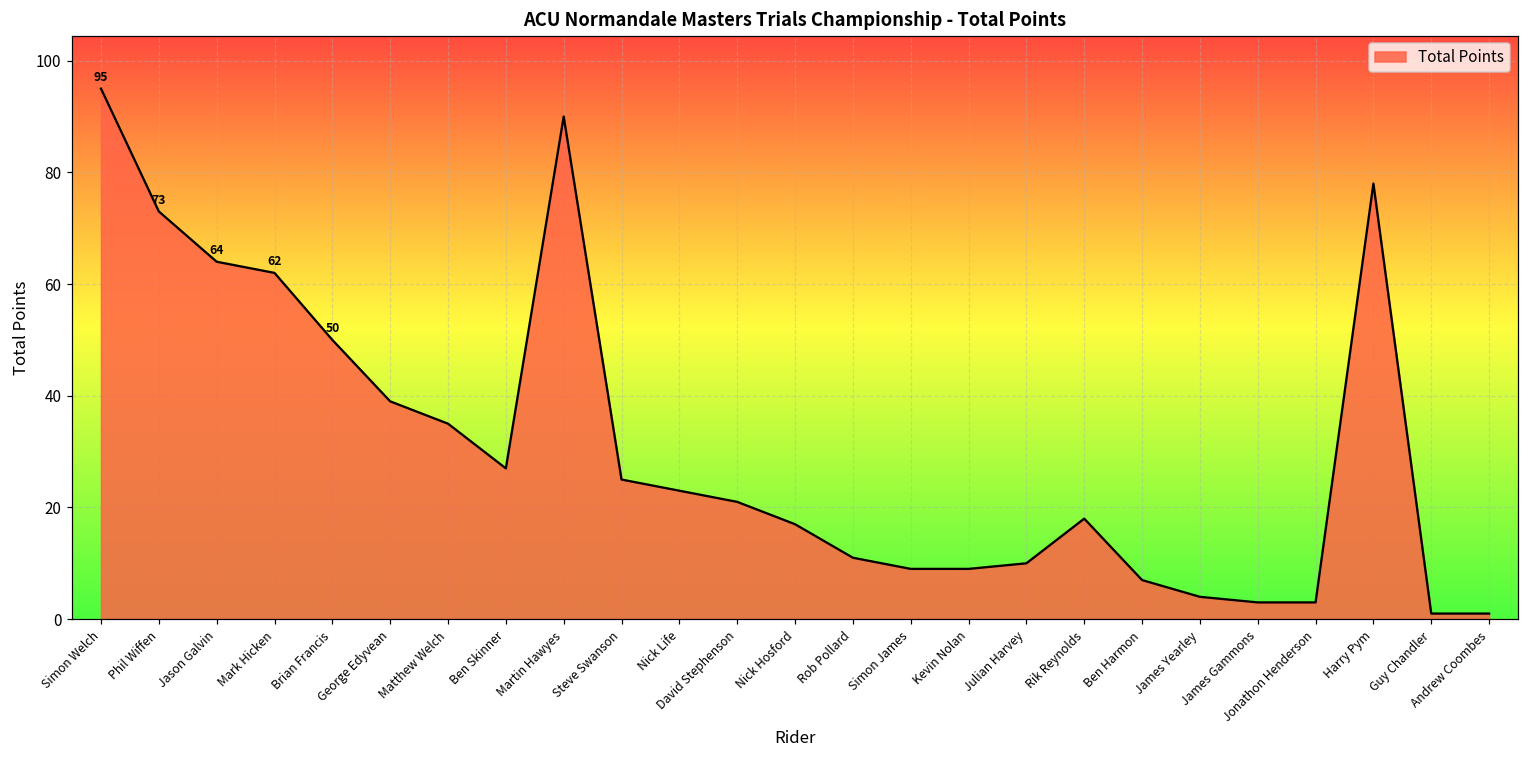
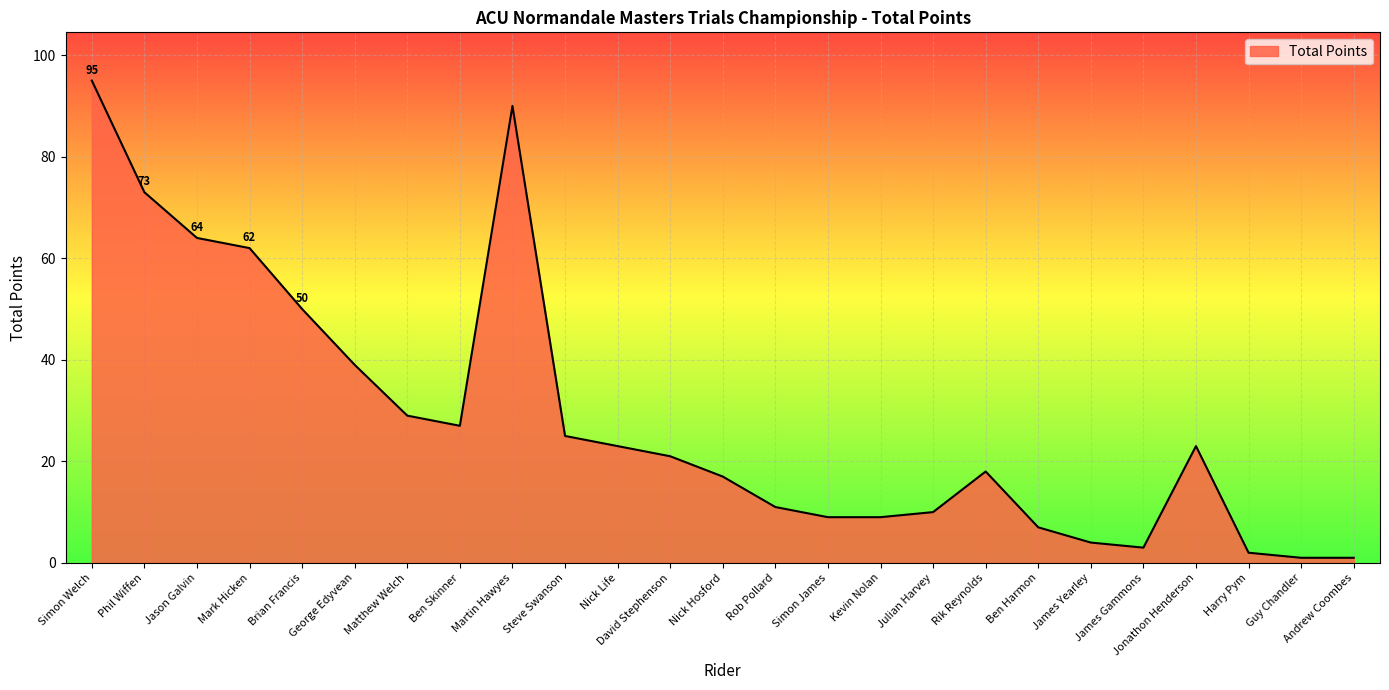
Matthew Welch: 35 -> 29
Jonathon Henderson: 3 -> 23
Harry Pym: 78 -> 2
